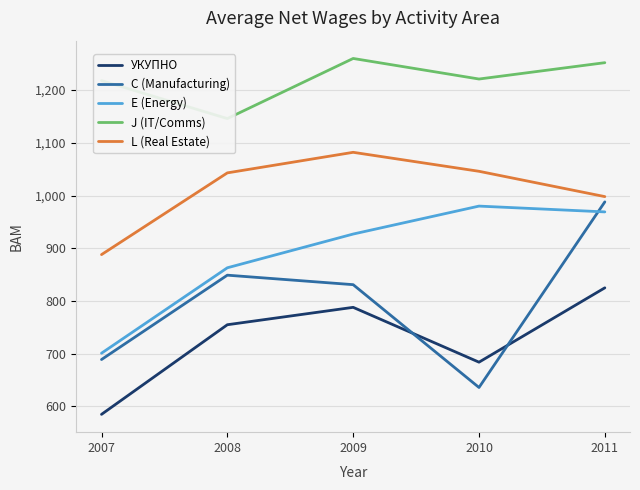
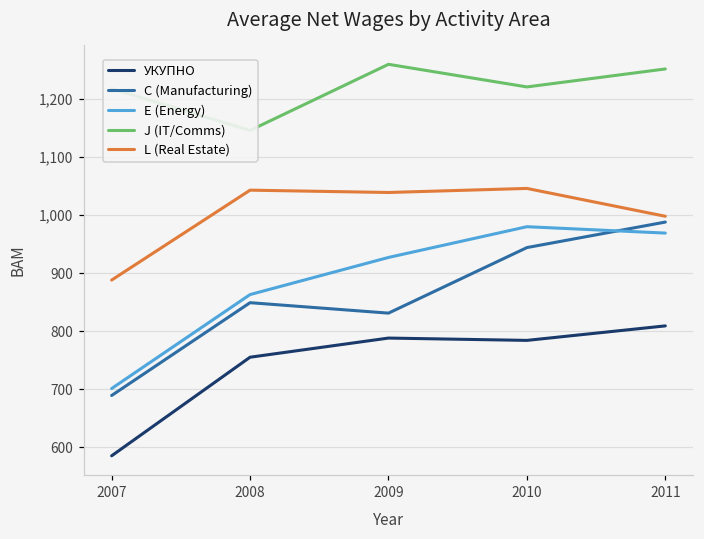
L (Real Estate), 2009: 1,080 -> 1,040
УКУПНО, 2010: 680 -> 780
C (Manufacturing), 2010: 640 -> 940
УКУПНО, 2011: 830 -> 810
